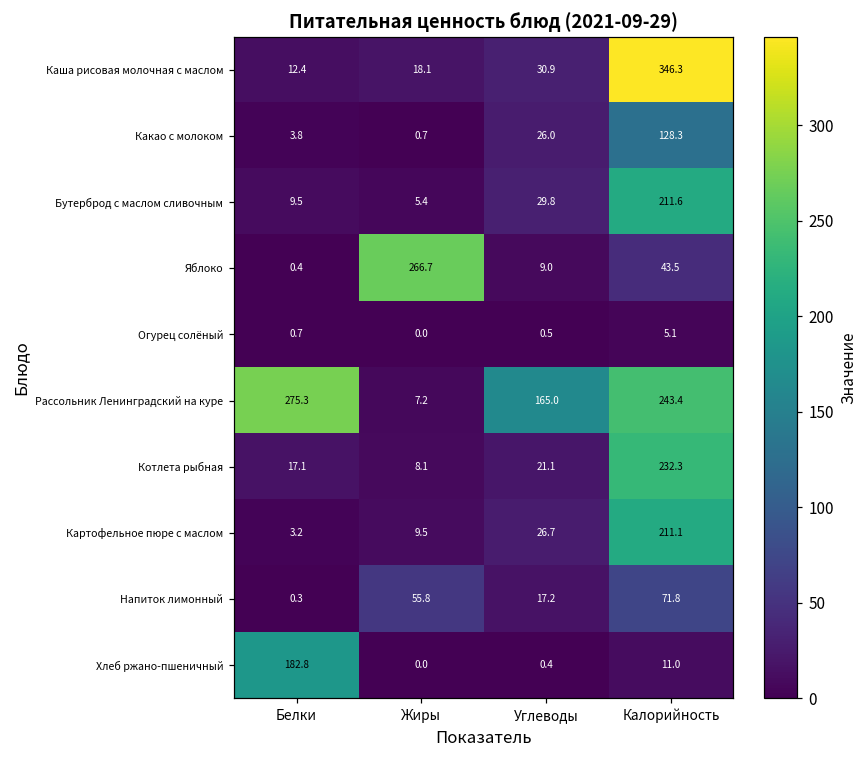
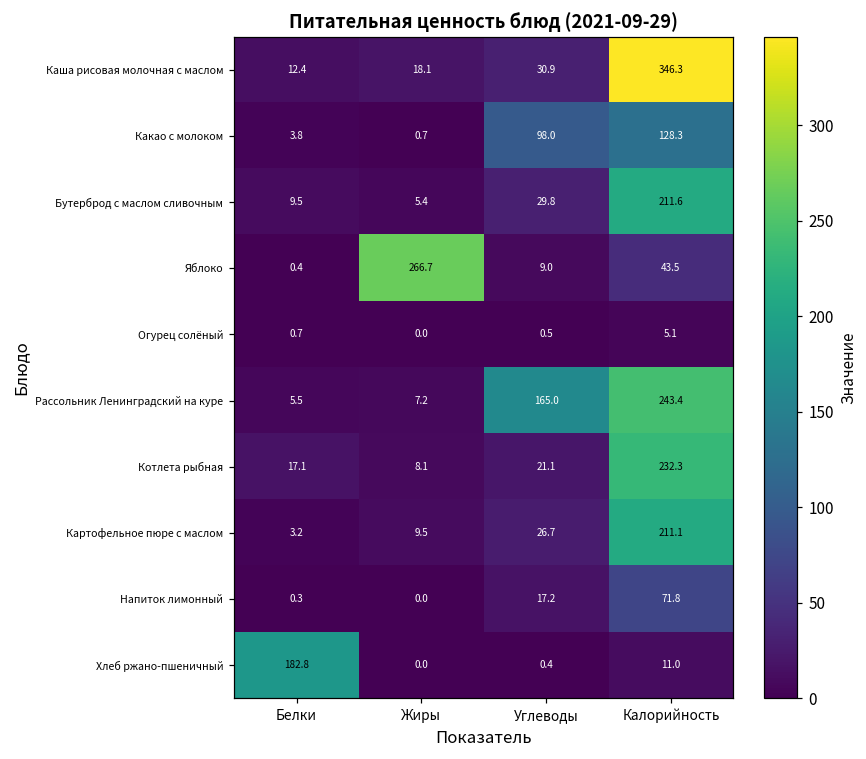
Какао с молоком, Углеводы: 26.0 -> 98.0
Рассольник Ленинградский на куре, Белки: 275.3 -> 5.5
Напиток лимонный, Жиры: 55.8 -> 0.0
